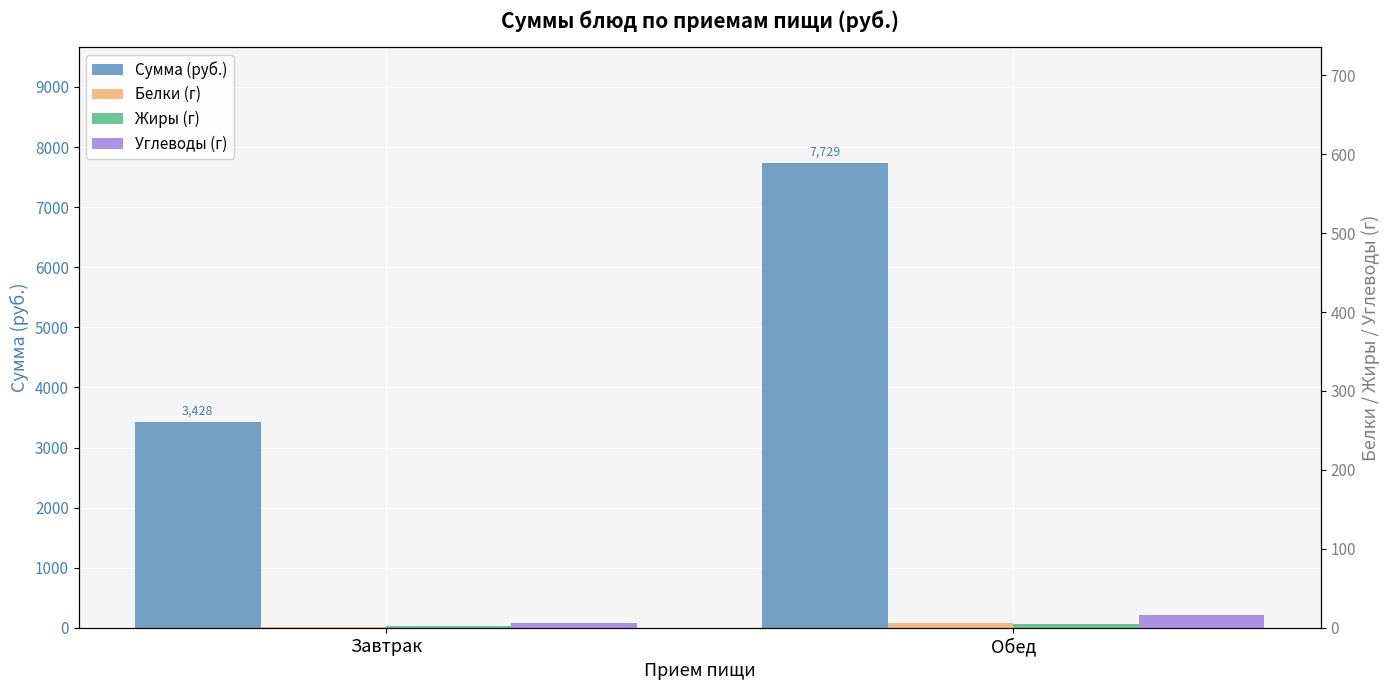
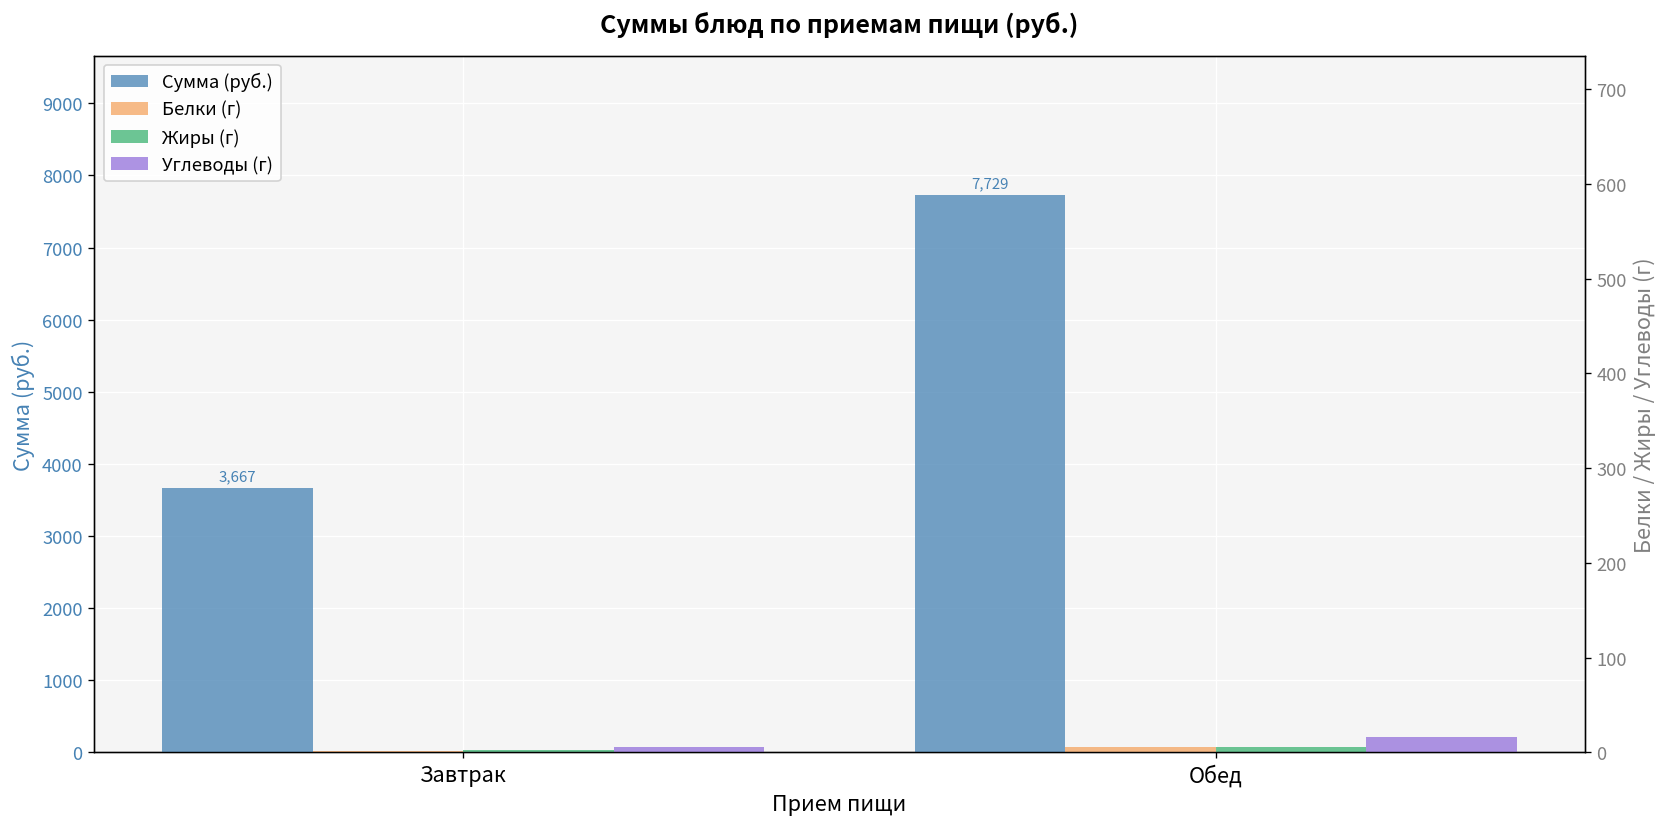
Сумма (руб.), Завтрак: 3,428 -> 3,667
